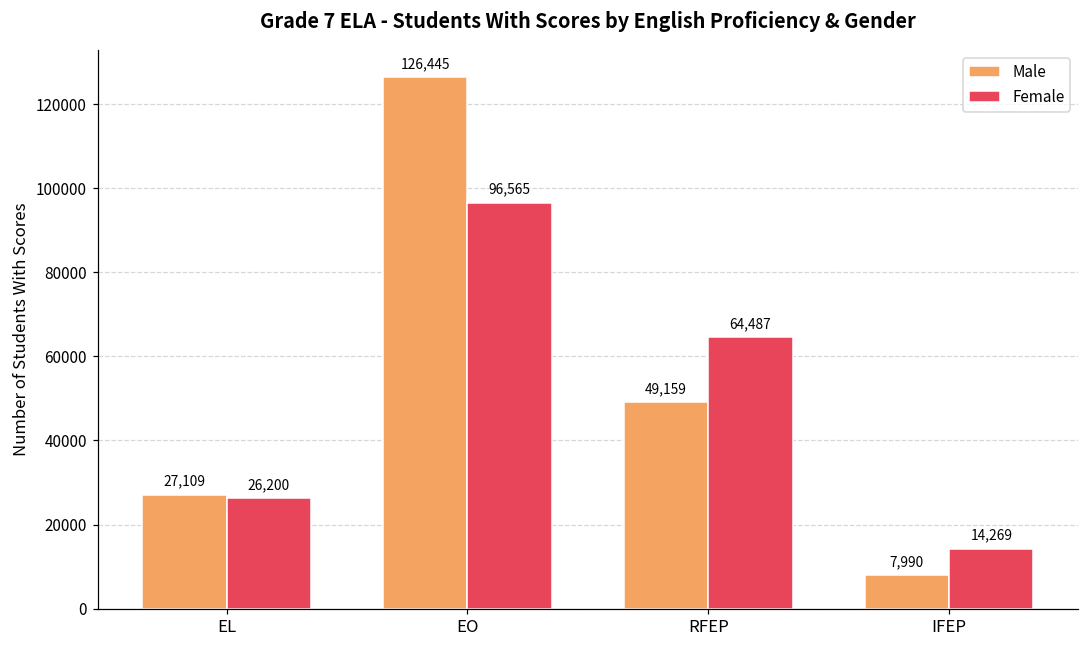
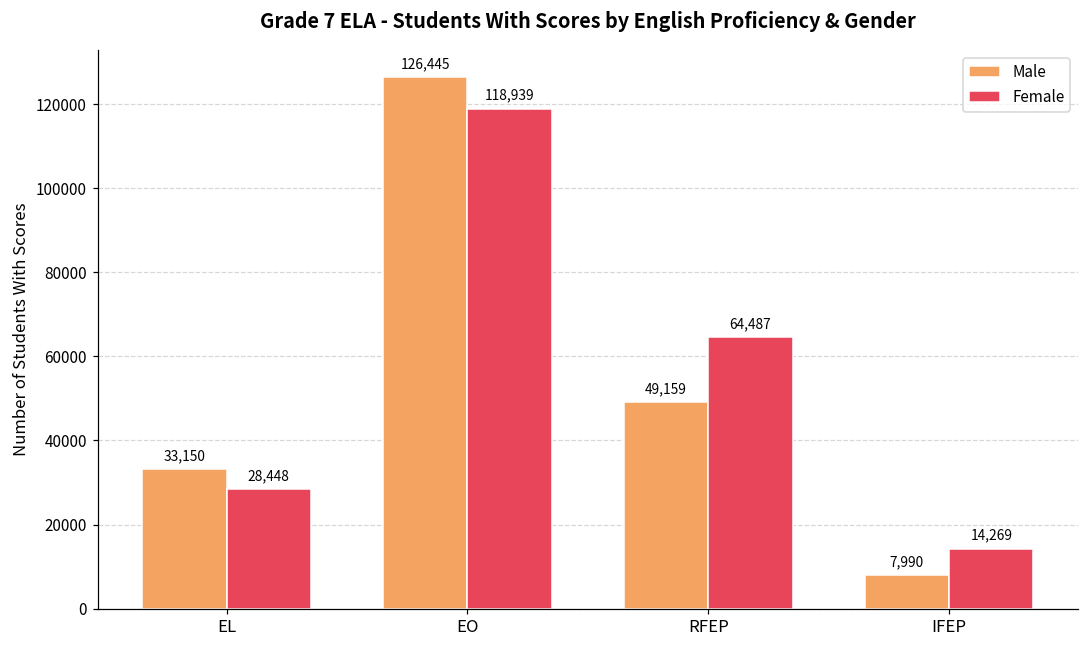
Male, EL: 27,109 -> 33,150
Female, EL: 26,200 -> 28,448
Female, EO: 96,565 -> 118,939
